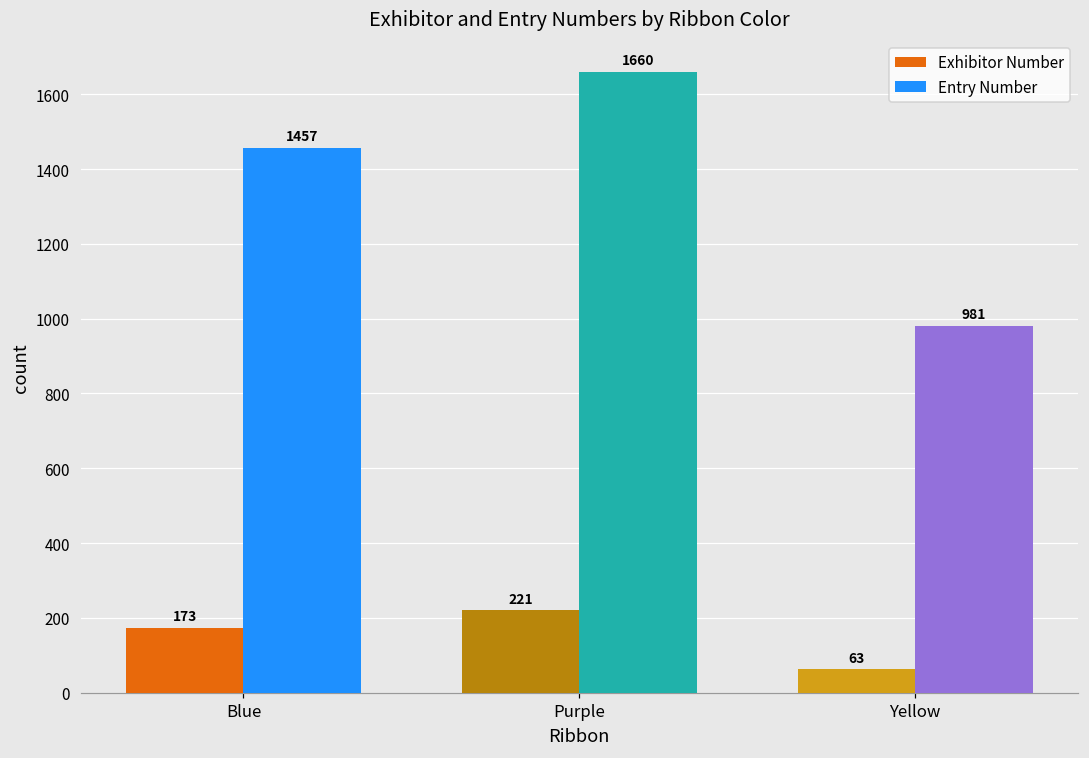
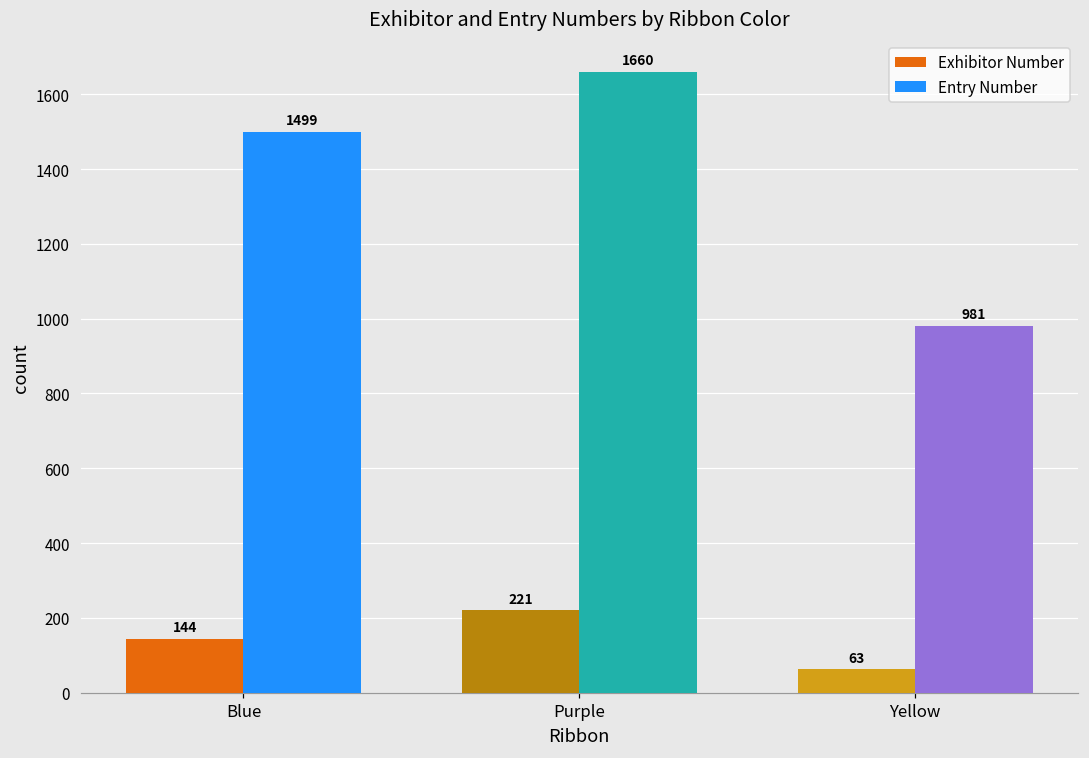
Exhibitor Number, Blue: 173 -> 144
Entry Number, Blue: 1457 -> 1499
